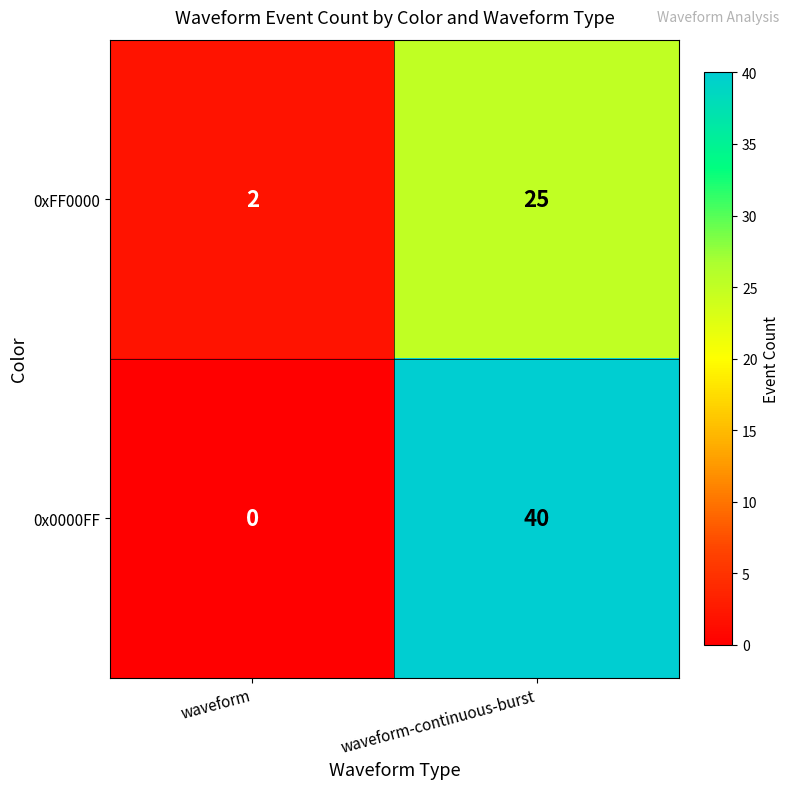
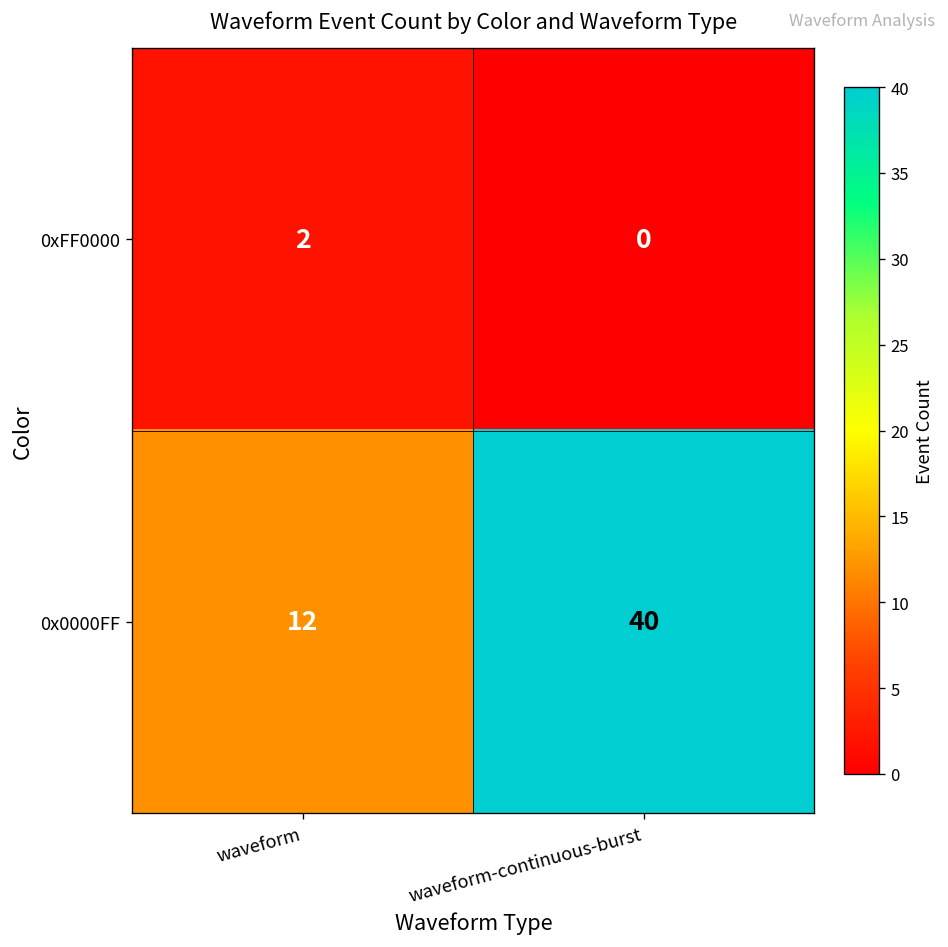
0xFF0000, waveform-continuous-burst: 25 -> 0
0x0000FF, waveform: 0 -> 12
